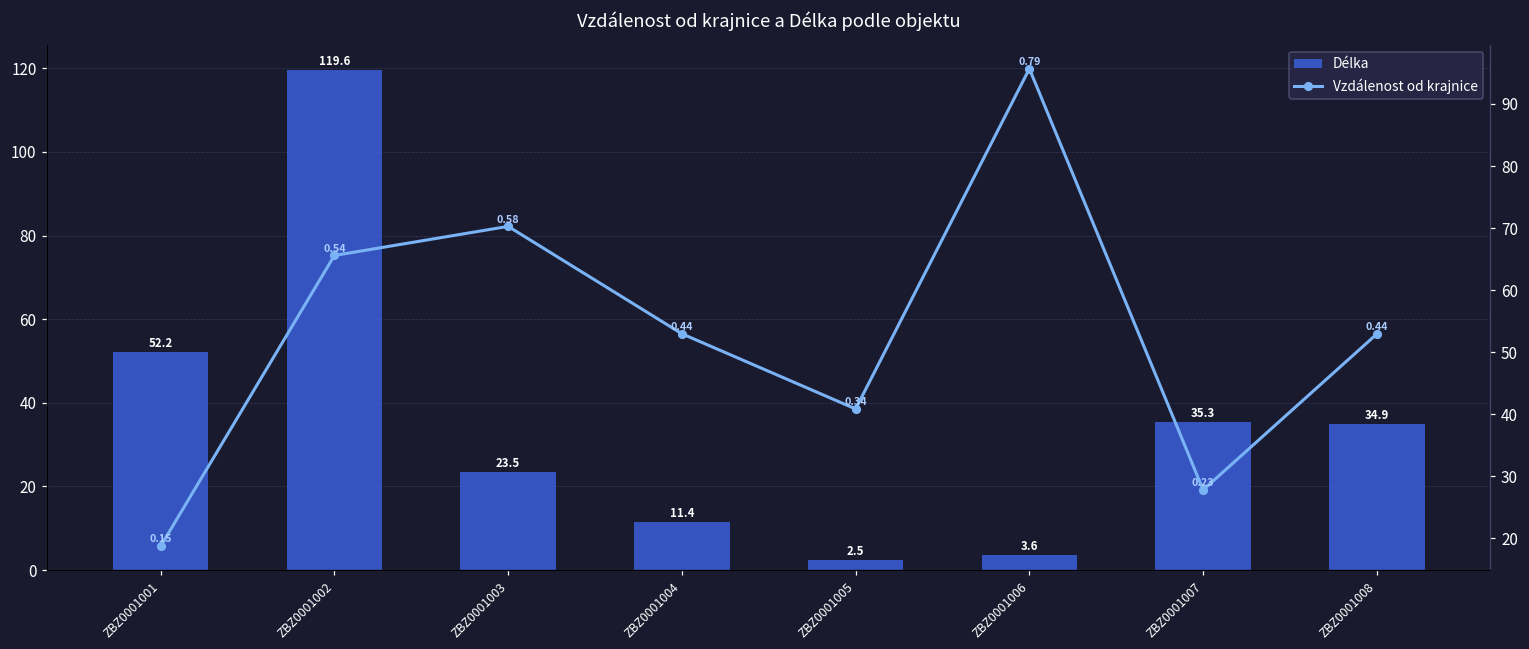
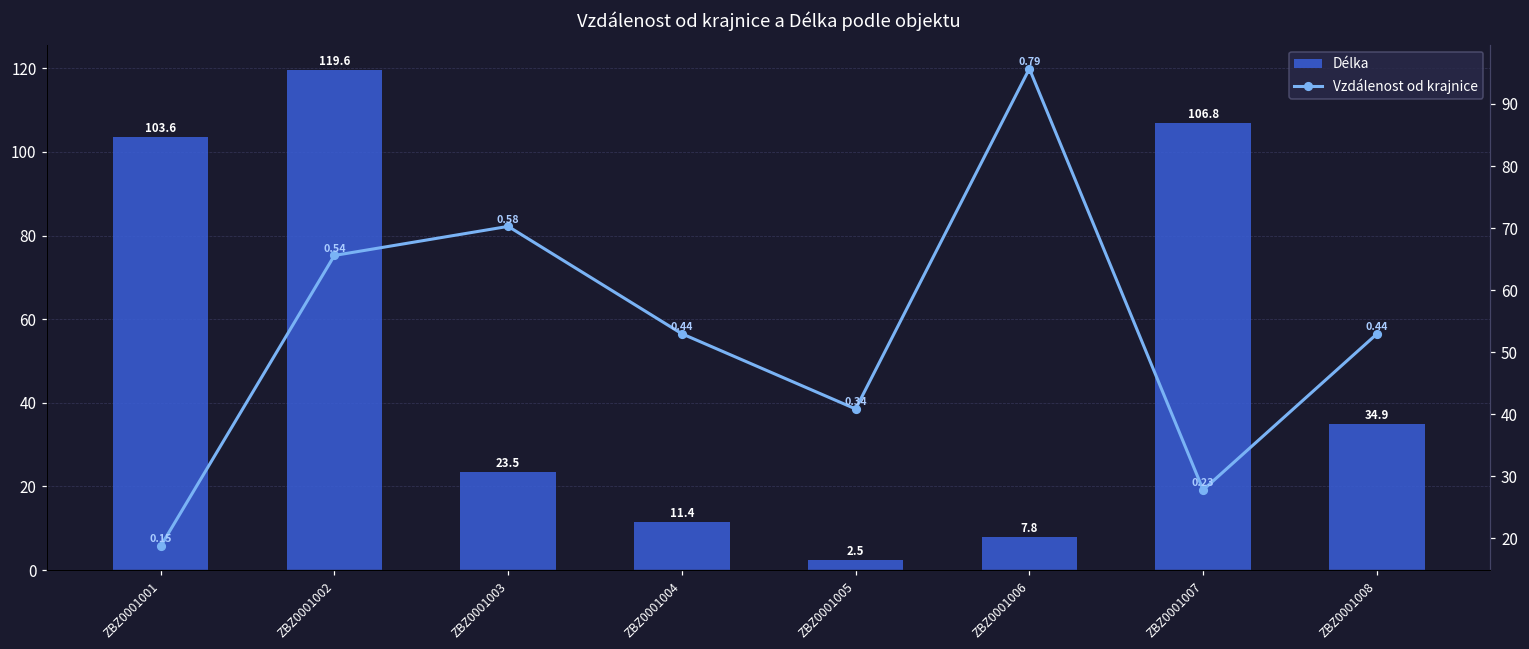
Délka, ZBZ0001001: 52.2 -> 103.6
Délka, ZBZ0001006: 3.6 -> 7.8
Délka, ZBZ0001007: 35.3 -> 106.8
